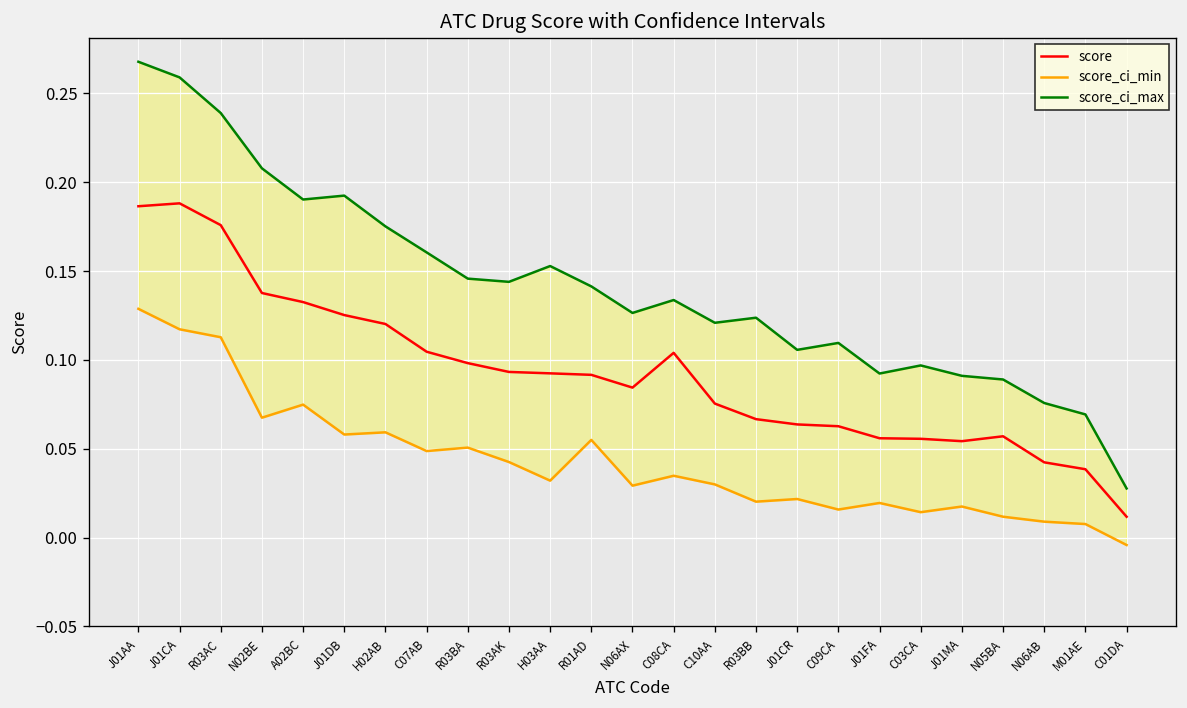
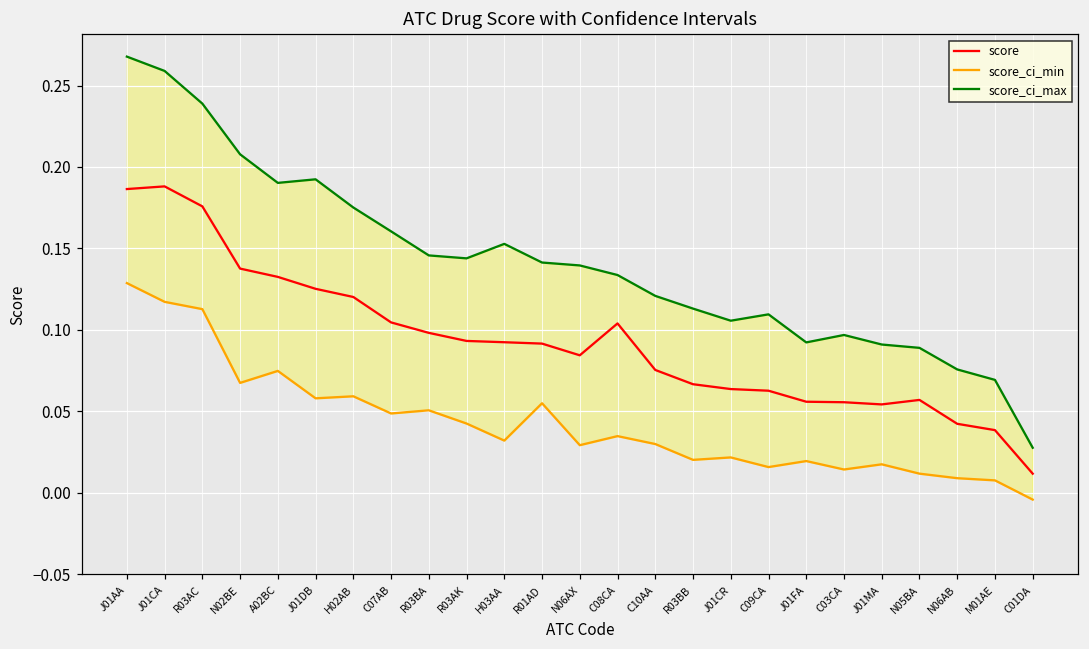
score_ci_max, N06AX: 0.126 -> 0.140
score_ci_max, R03BB: 0.124 -> 0.113
